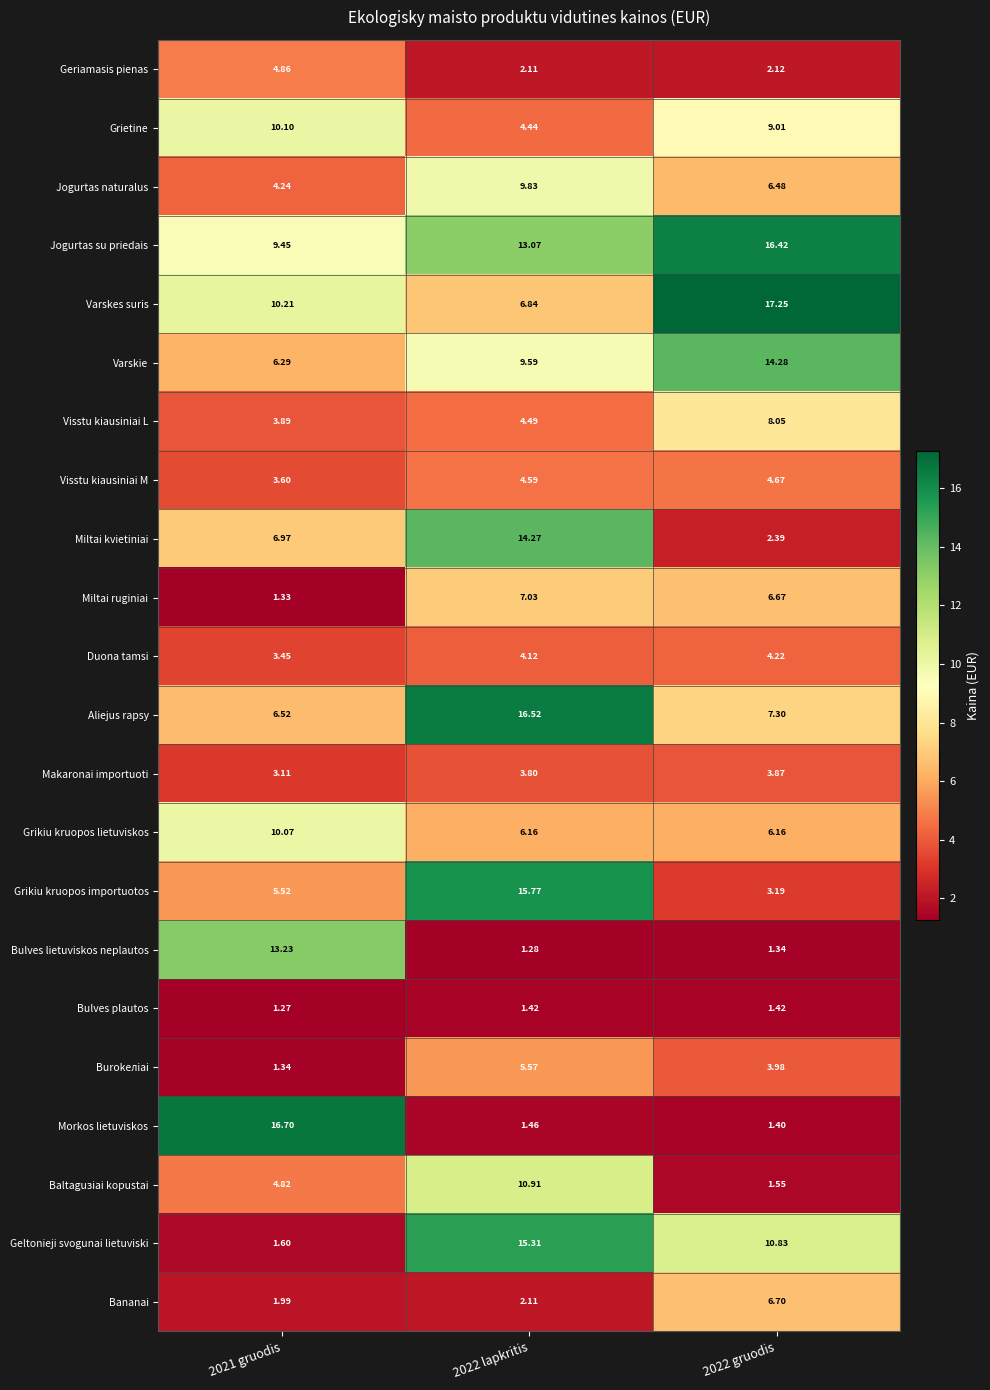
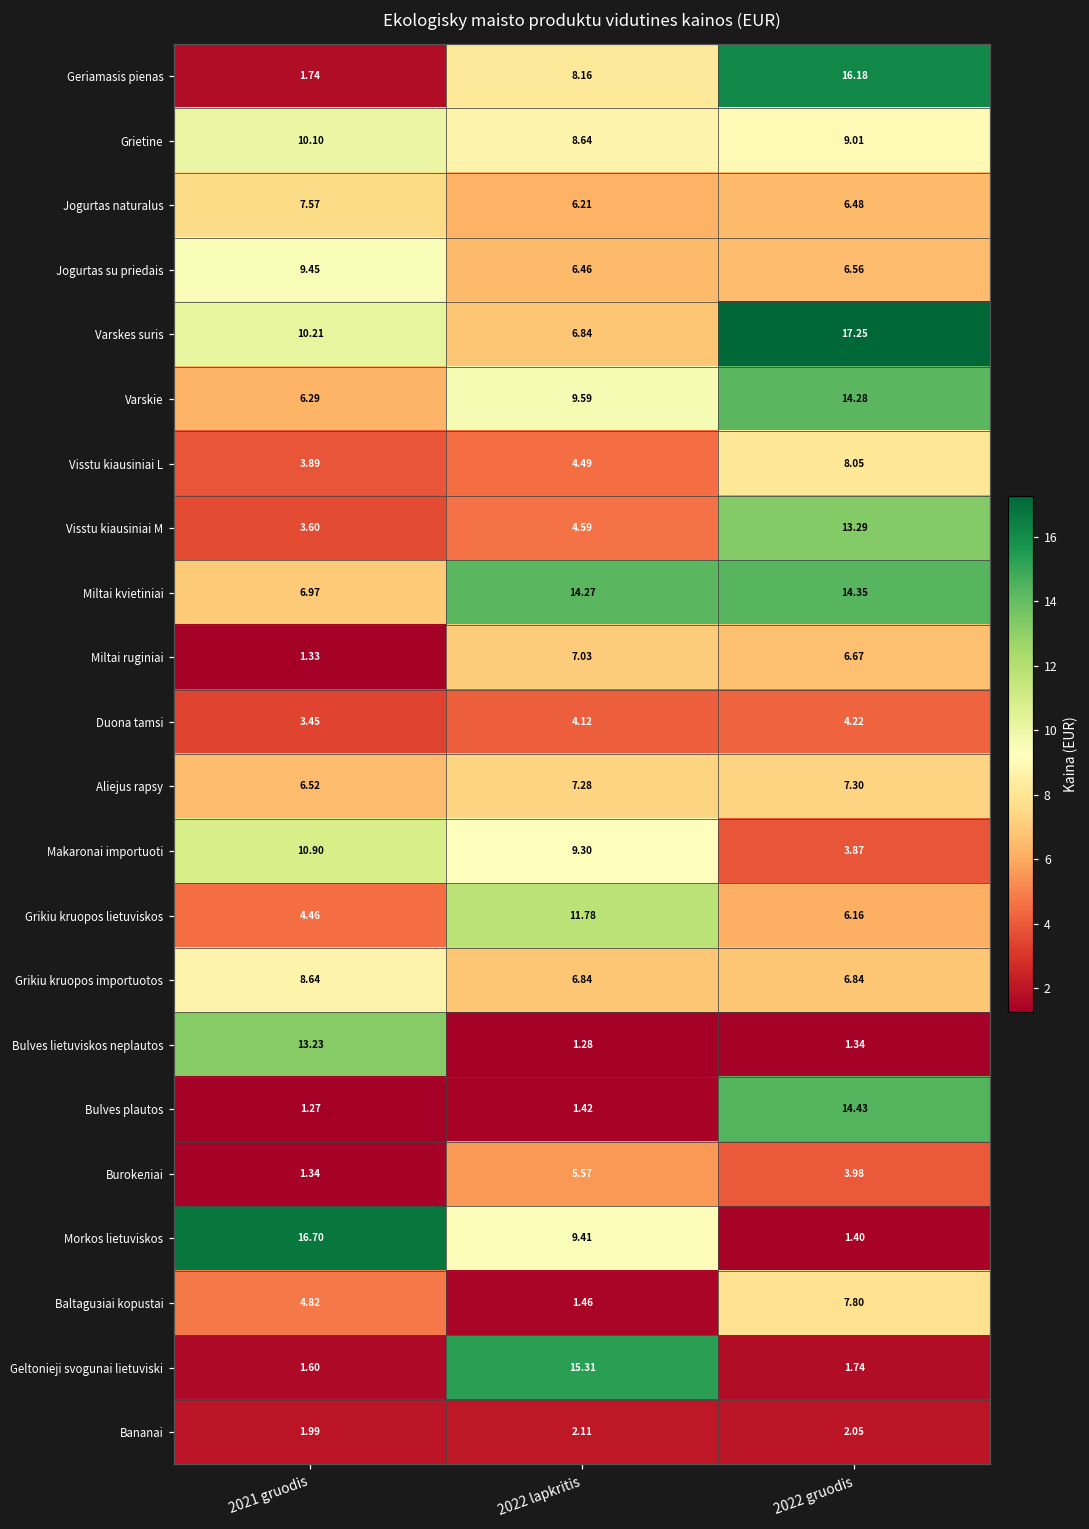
Geriamasis pienas, 2021 gruodis: 4.86 -> 1.74
Geriamasis pienas, 2022 lapkritis: 2.11 -> 8.16
Geriamasis pienas, 2022 gruodis: 2.12 -> 16.18
Grietine, 2022 lapkritis: 4.44 -> 8.64
Jogurtas naturalus, 2021 gruodis: 4.24 -> 7.57
Jogurtas naturalus, 2022 lapkritis: 9.83 -> 6.21
Jogurtas su priedais, 2022 lapkritis: 13.07 -> 6.46
Jogurtas su priedais, 2022 gruodis: 16.42 -> 6.56
Visstu kiausiniai M, 2022 gruodis: 4.67 -> 13.29
Miltai kvietiniai, 2022 gruodis: 2.39 -> 14.35
Aliejus rapsу, 2022 lapkritis: 16.52 -> 7.28
Makaronai importuoti, 2021 gruodis: 3.11 -> 10.90
Makaronai importuoti, 2022 lapkritis: 3.80 -> 9.30
Grikiu kruopos lietuviskos, 2021 gruodis: 10.07 -> 4.46
Grikiu kruopos lietuviskos, 2022 lapkritis: 6.16 -> 11.78
Grikiu kruopos importuotos, 2021 gruodis: 5.52 -> 8.64
Grikiu kruopos importuotos, 2022 lapkritis: 15.77 -> 6.84
Grikiu kruopos importuotos, 2022 gruodis: 3.19 -> 6.84
Bulves plautos, 2022 gruodis: 1.42 -> 14.43
Morkos lietuviskos, 2022 lapkritis: 1.46 -> 9.41
Baltaguзiai kopustai, 2022 lapkritis: 10.91 -> 1.46
Baltaguзiai kopustai, 2022 gruodis: 1.55 -> 7.80
Geltonieji svogunai lietuviski, 2022 gruodis: 10.83 -> 1.74
Bananai, 2022 gruodis: 6.70 -> 2.05
